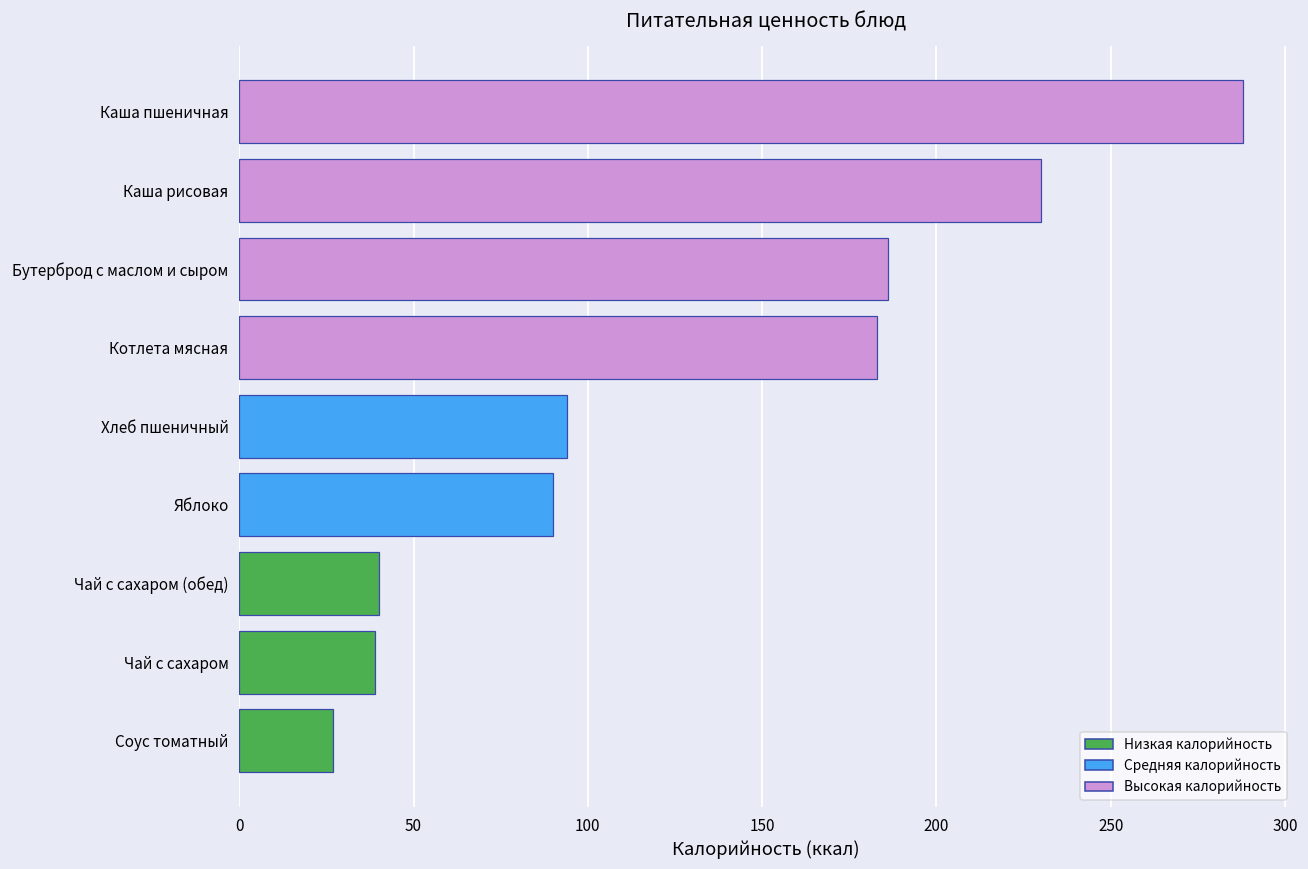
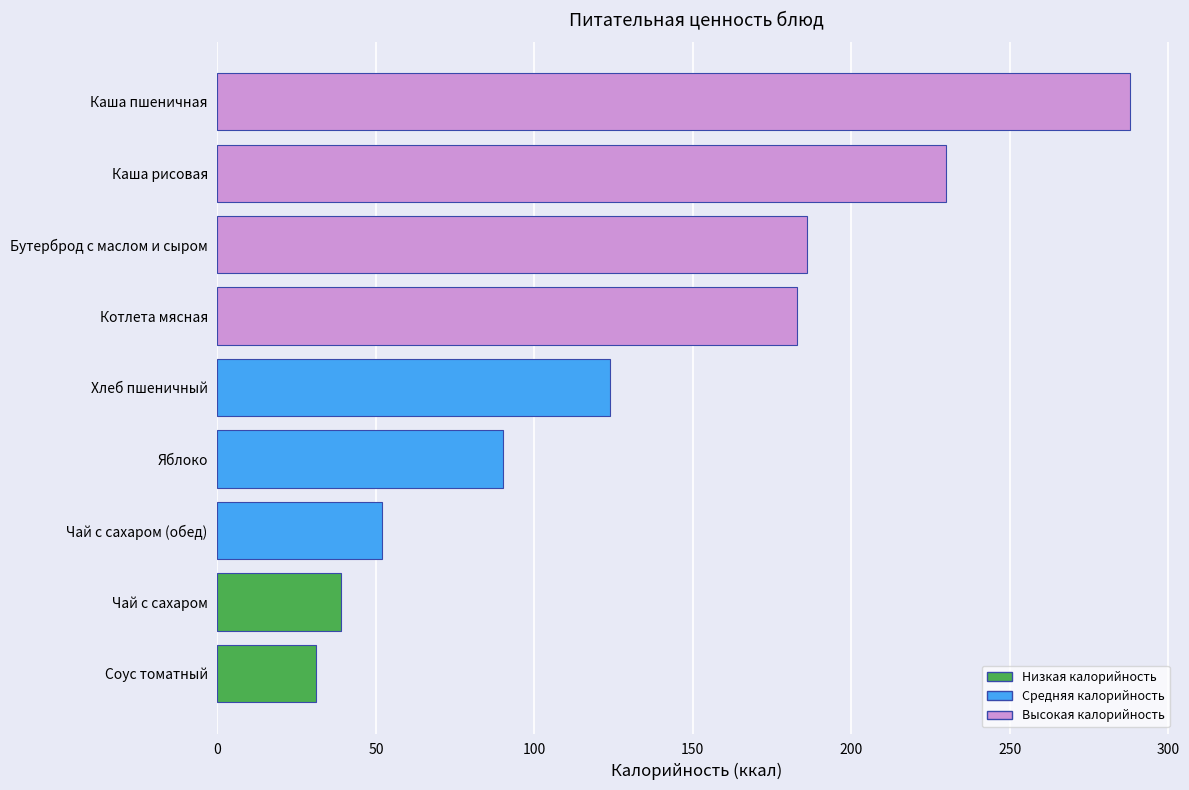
Хлеб пшеничный: 94 -> 124
Чай с сахаром (обед): 40 -> 52
Соус томатный: 27 -> 31
